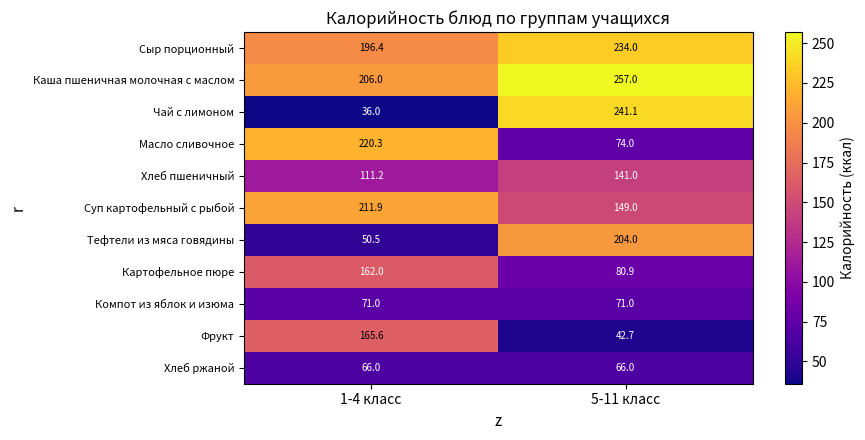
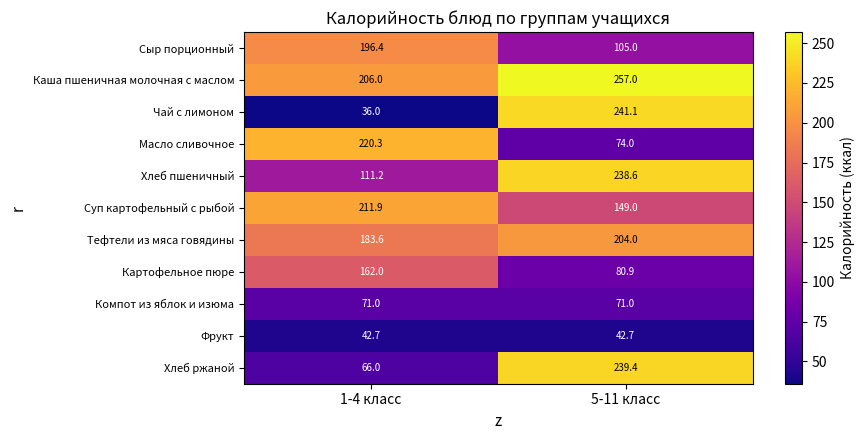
Сыр порционный, 5-11 класс: 234.0 -> 105.0
Хлеб пшеничный, 5-11 класс: 141.0 -> 238.6
Тефтели из мяса говядины, 1-4 класс: 50.5 -> 183.6
Фрукт, 1-4 класс: 165.6 -> 42.7
Хлеб ржаной, 5-11 класс: 66.0 -> 239.4
